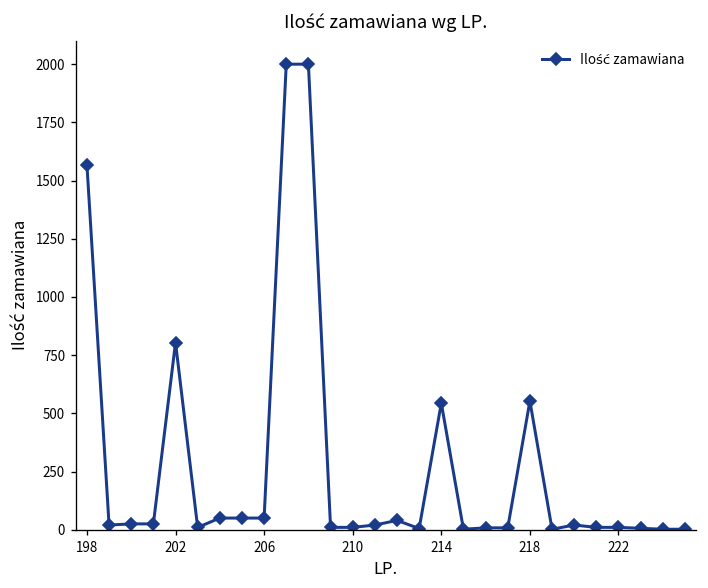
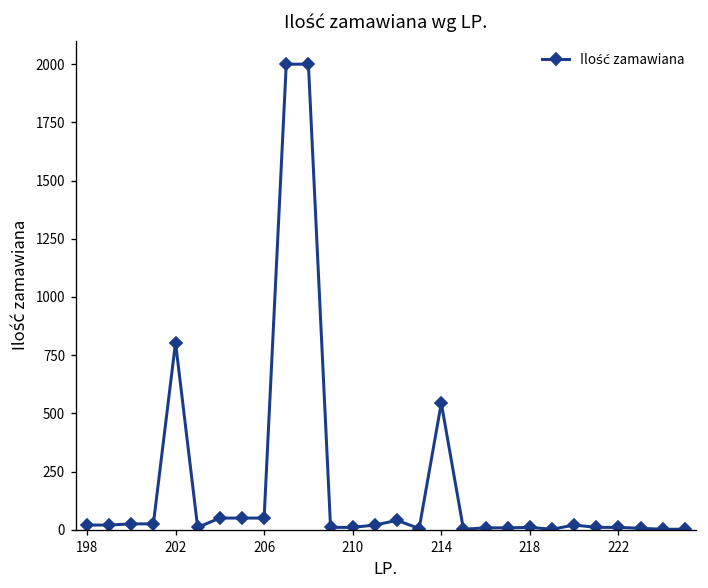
198: 1570 -> 20
218: 550 -> 10
